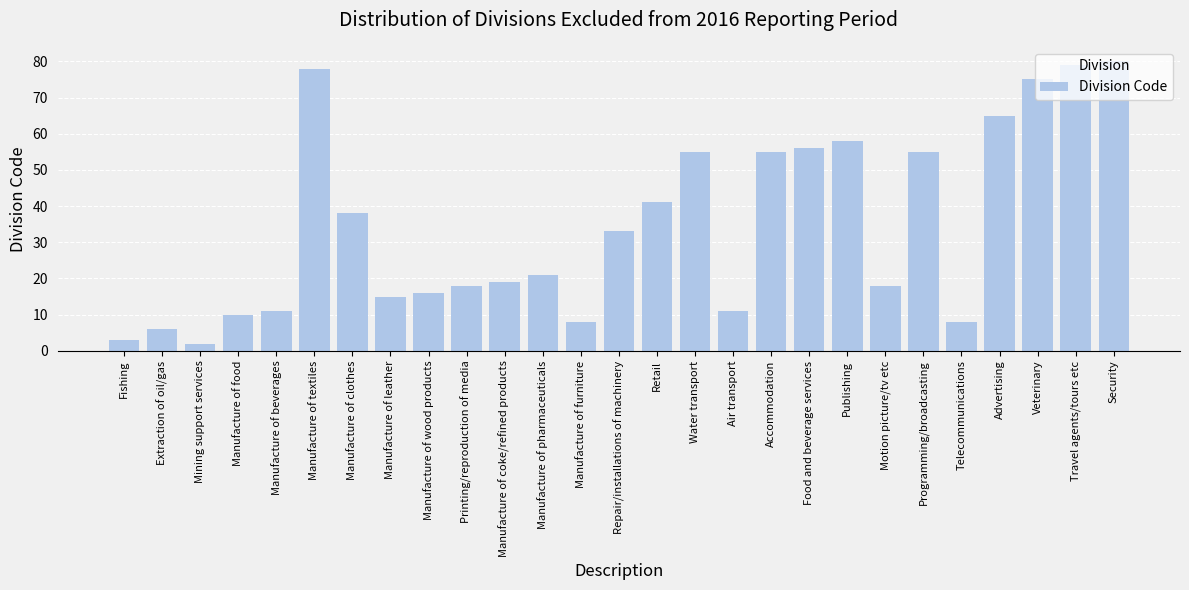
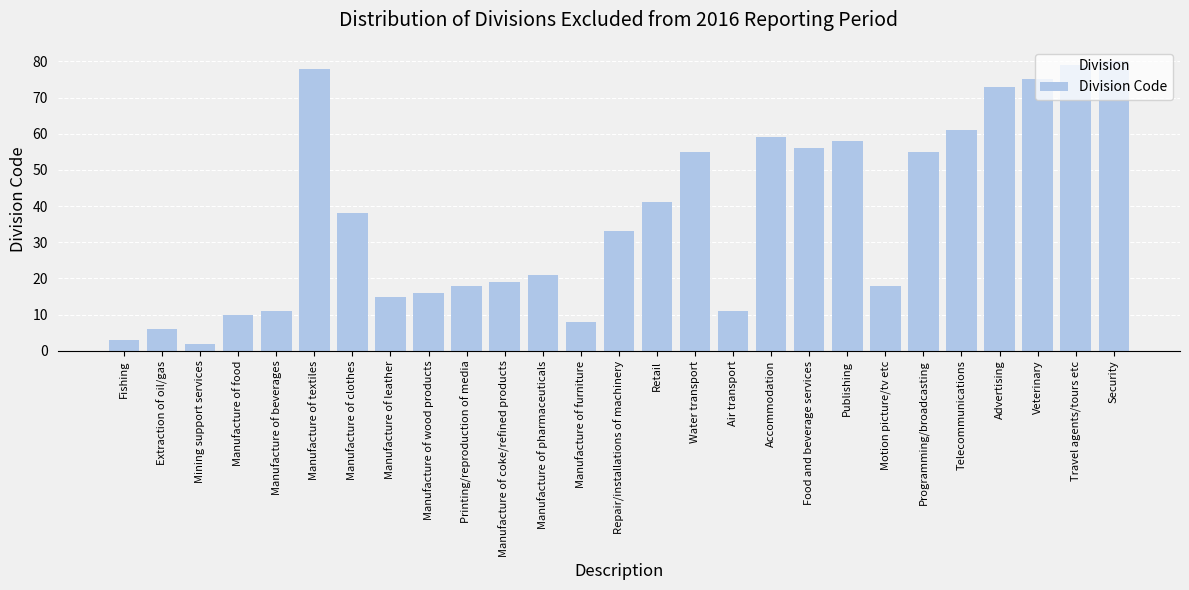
Accommodation: 55 -> 59
Telecommunications: 8 -> 61
Advertising: 65 -> 73
